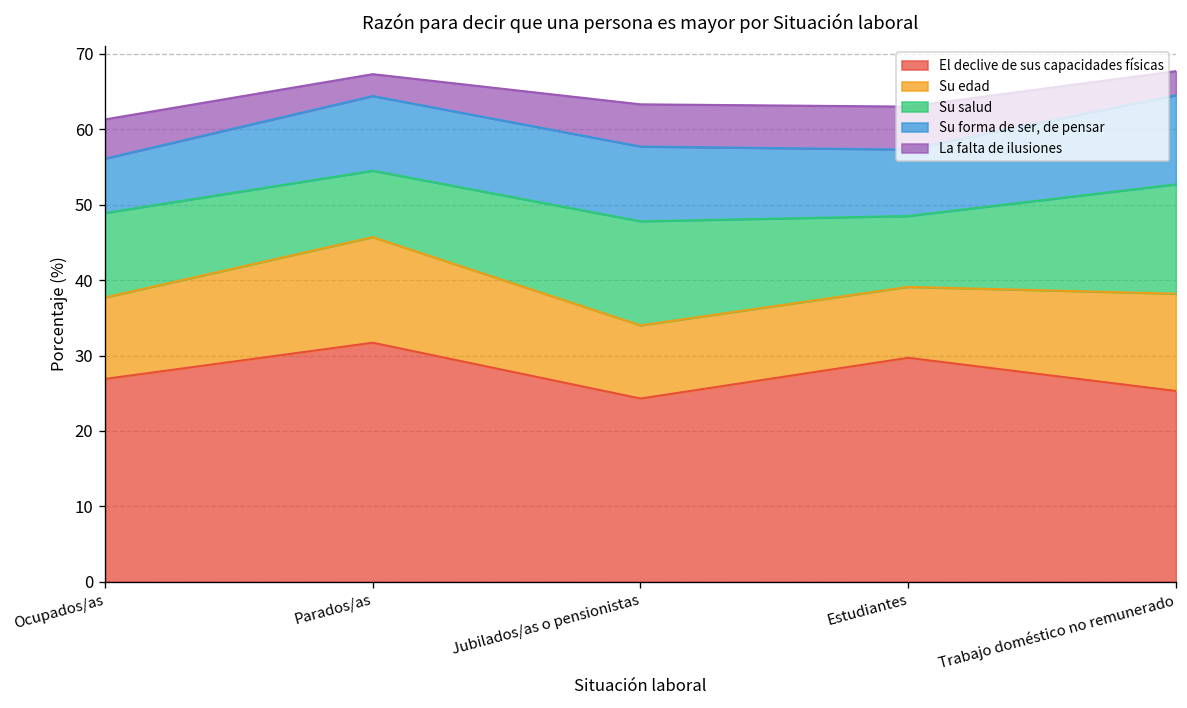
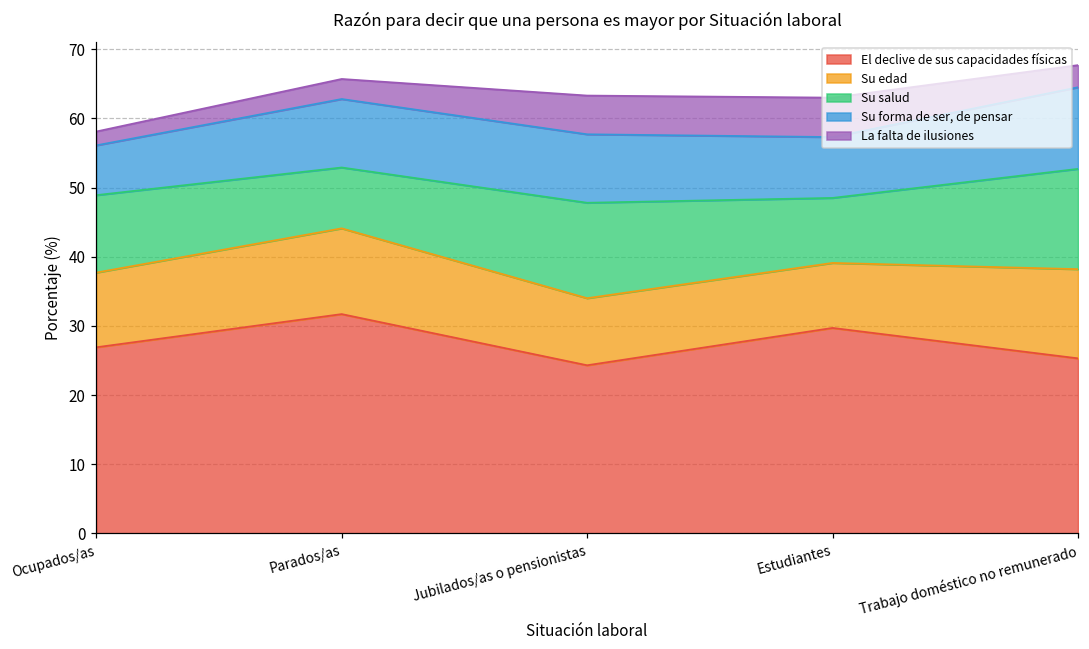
La falta de ilusiones, Ocupados/as: 5 -> 2
Su edad, Parados/as: 14 -> 12
